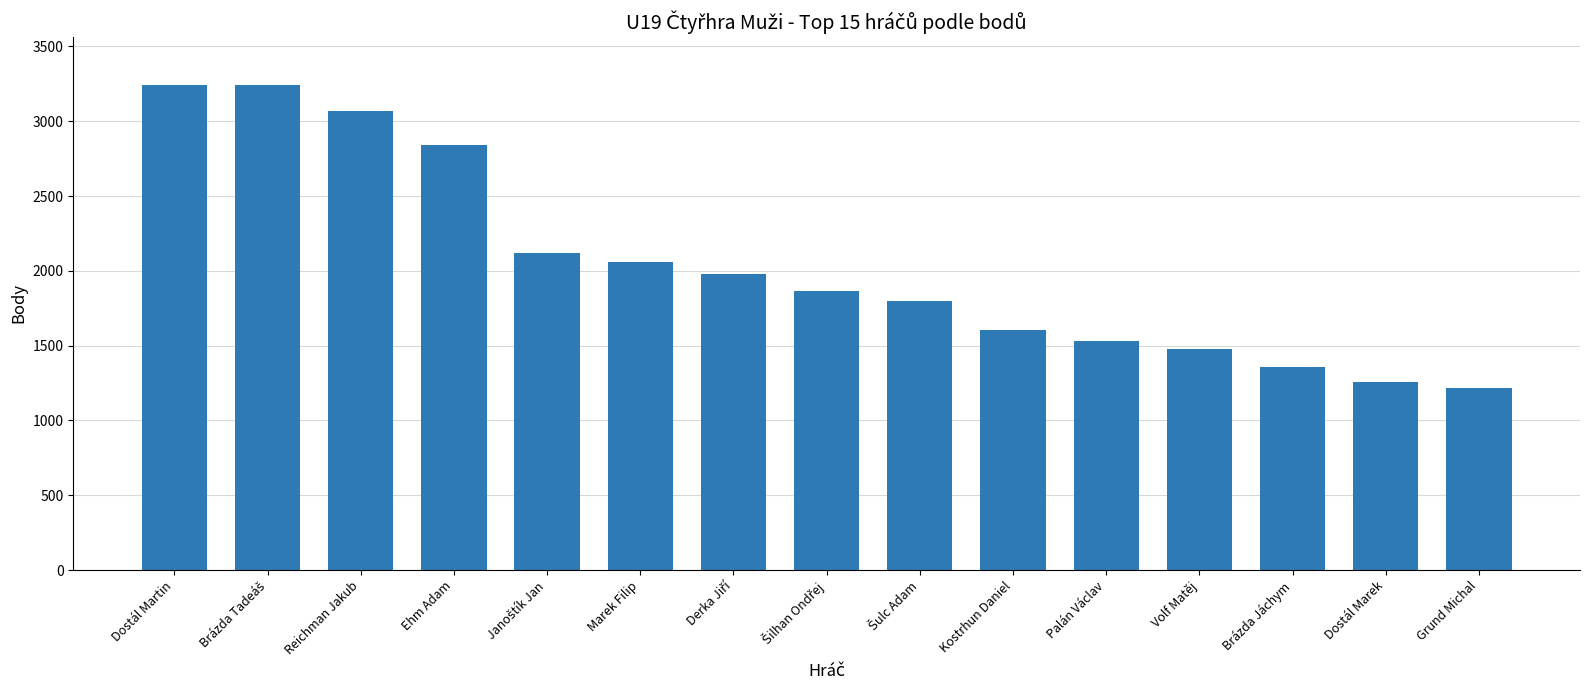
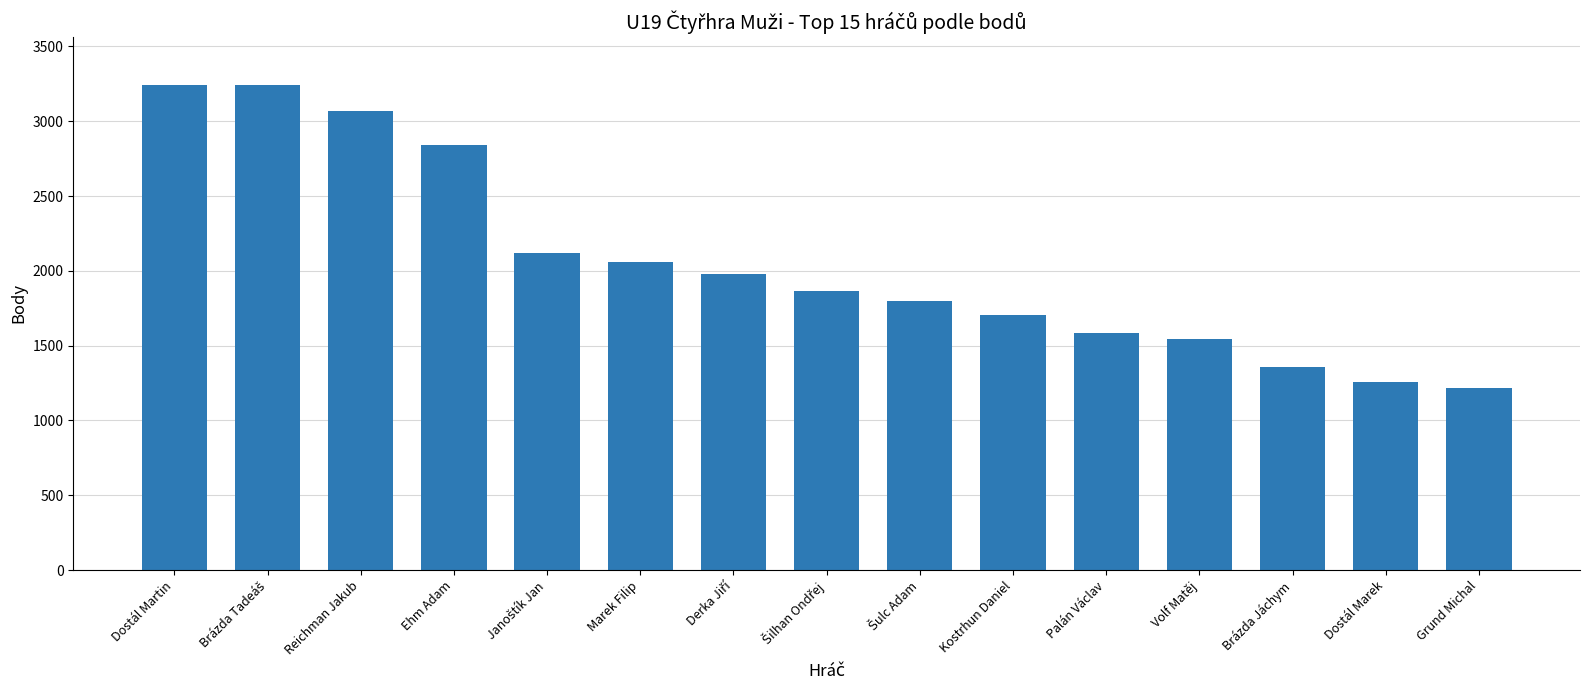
Kostrhun Daniel: 1600 -> 1700
Palán Václav: 1530 -> 1580
Volf Matěj: 1480 -> 1540
